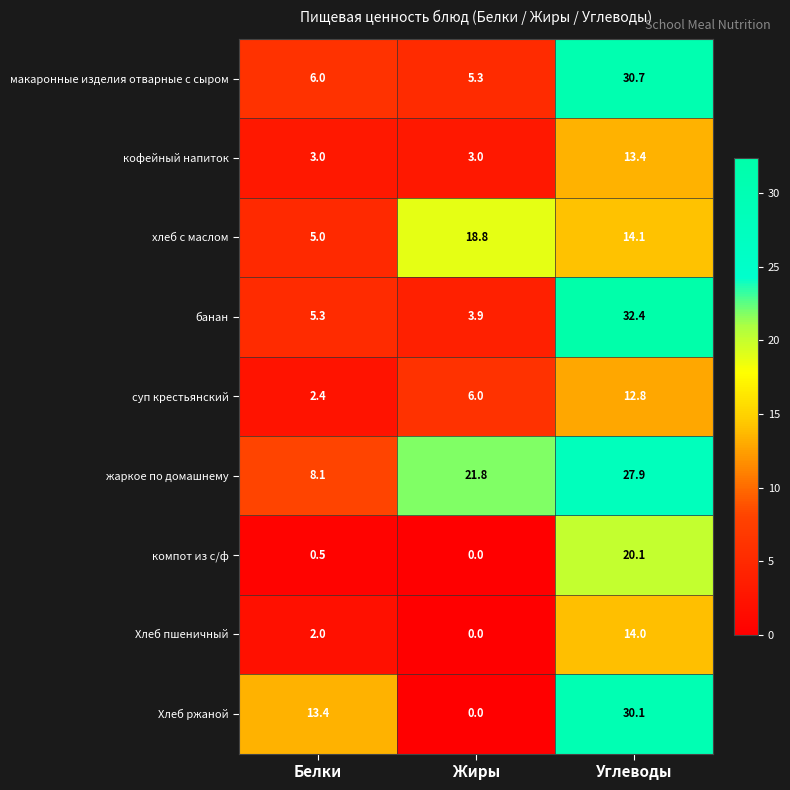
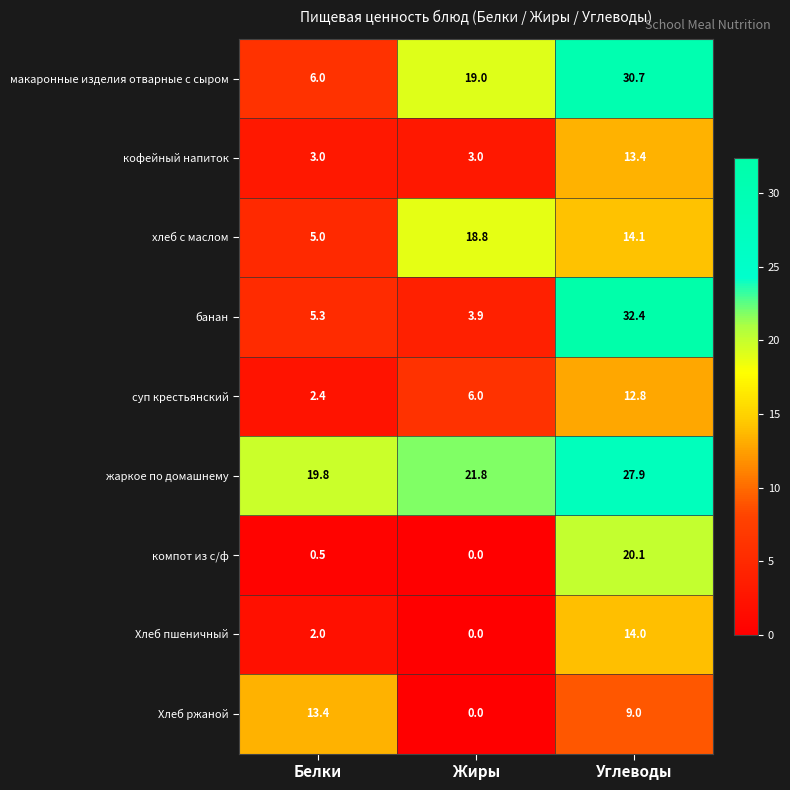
макаронные изделия отварные с сыром, Жиры: 5.3 -> 19.0
жаркое по домашнему, Белки: 8.1 -> 19.8
Хлеб ржаной, Углеводы: 30.1 -> 9.0
